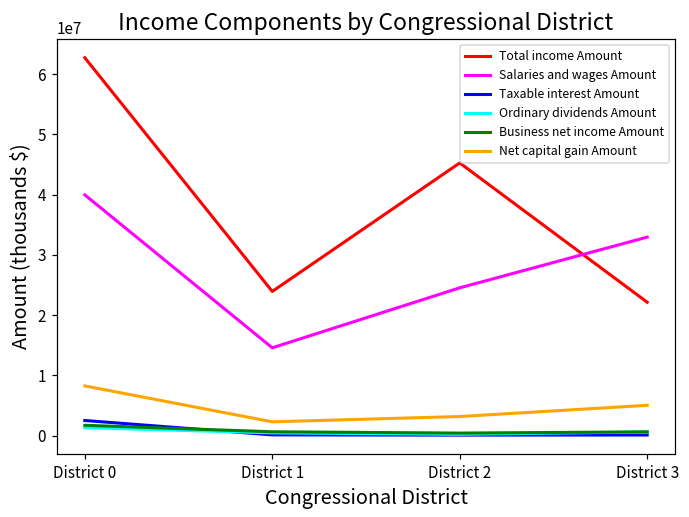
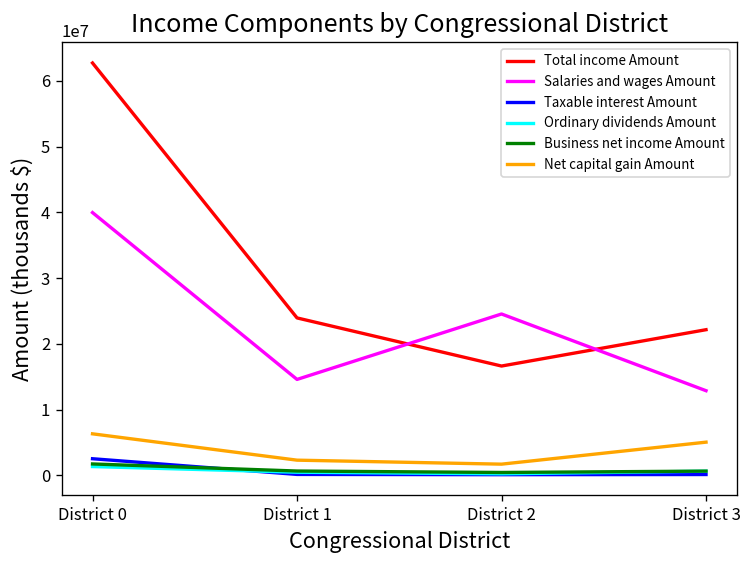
Net capital gain Amount, District 0: 8000000 -> 6000000
Total income Amount, District 2: 45000000 -> 17000000
Net capital gain Amount, District 2: 3000000 -> 2000000
Salaries and wages Amount, District 3: 33000000 -> 13000000
